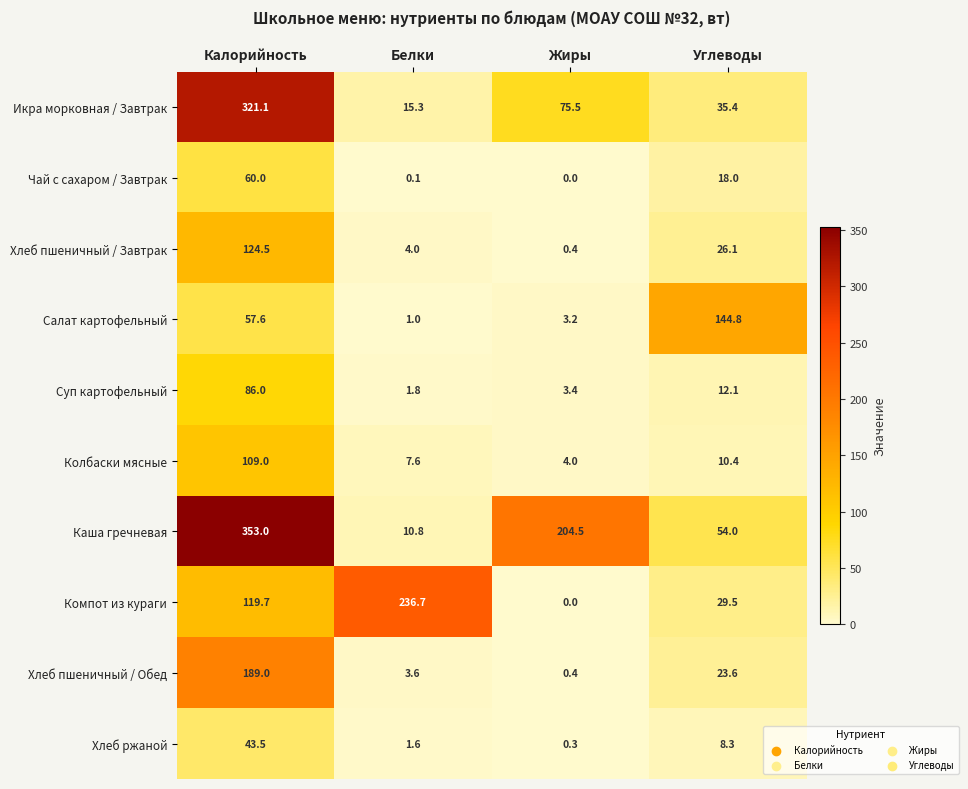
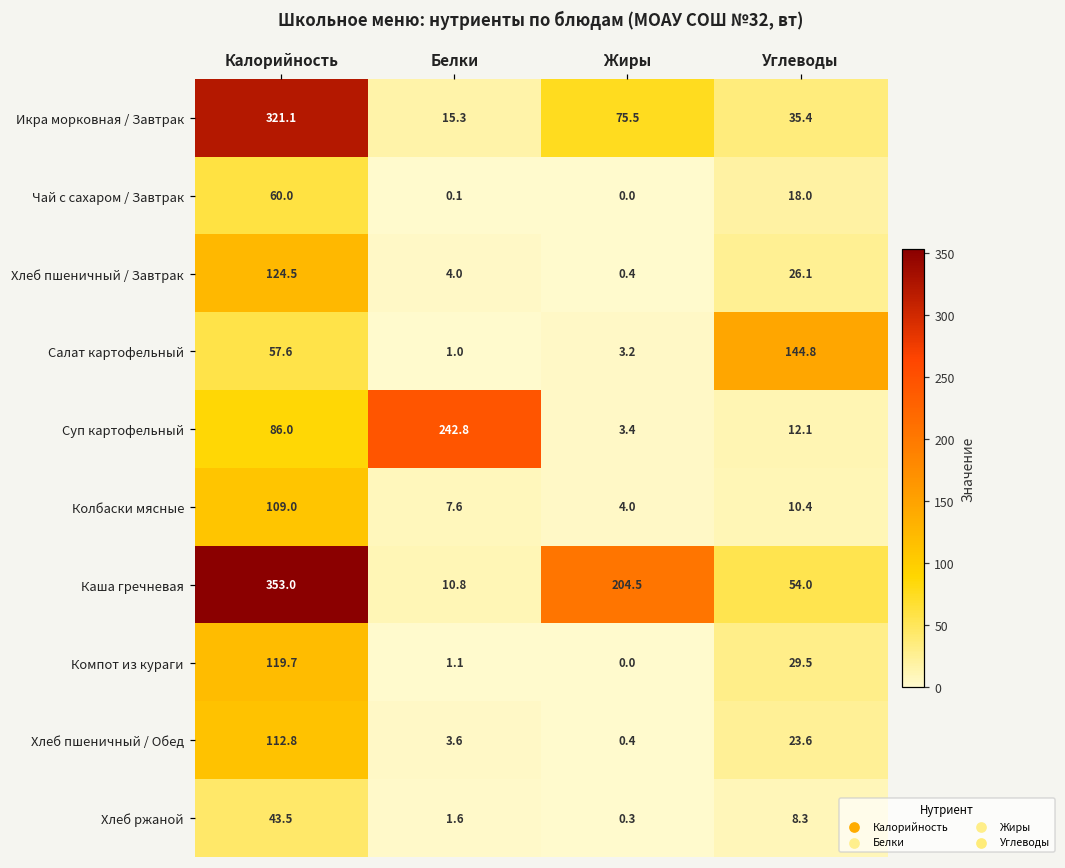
Суп картофельный, Белки: 1.8 -> 242.8
Компот из кураги, Белки: 236.7 -> 1.1
Хлеб пшеничный / Обед, Калорийность: 189.0 -> 112.8
